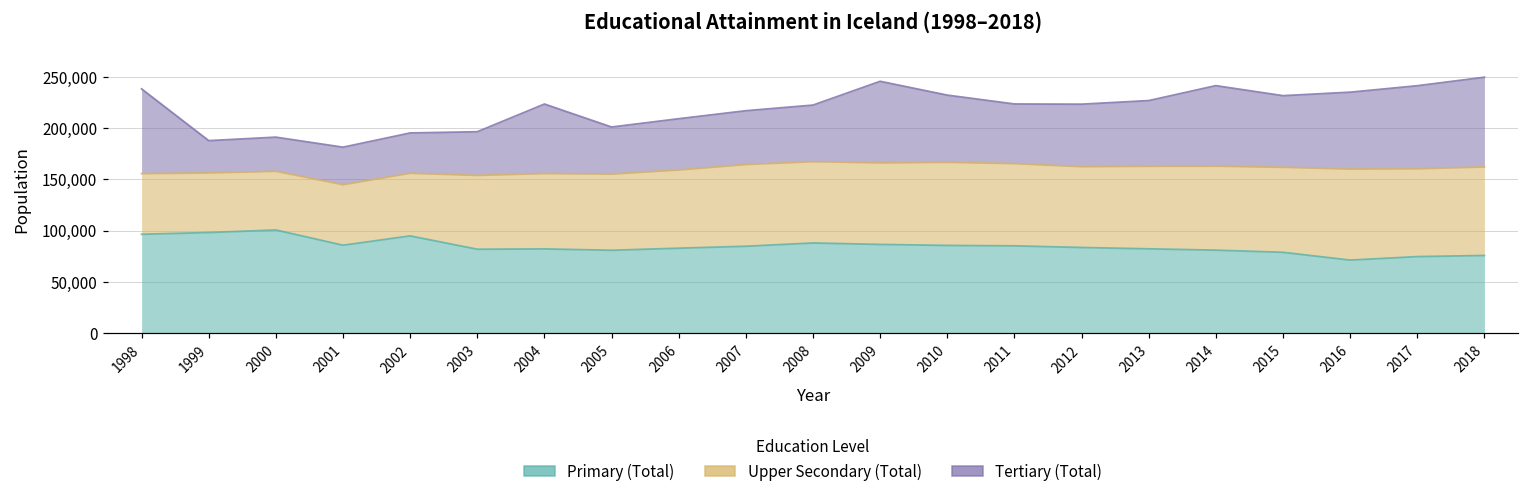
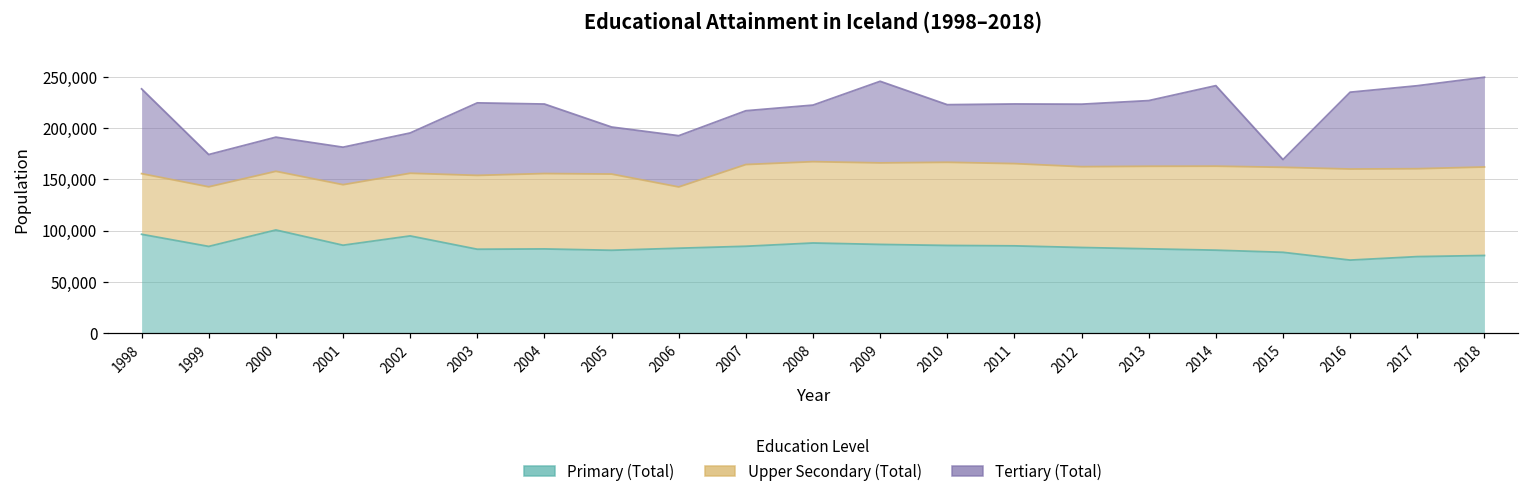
Primary (Total), 1999: 100,000 -> 80,000
Tertiary (Total), 2003: 40,000 -> 70,000
Upper Secondary (Total), 2006: 80,000 -> 60,000
Tertiary (Total), 2010: 70,000 -> 60,000
Tertiary (Total), 2015: 70,000 -> 10,000
